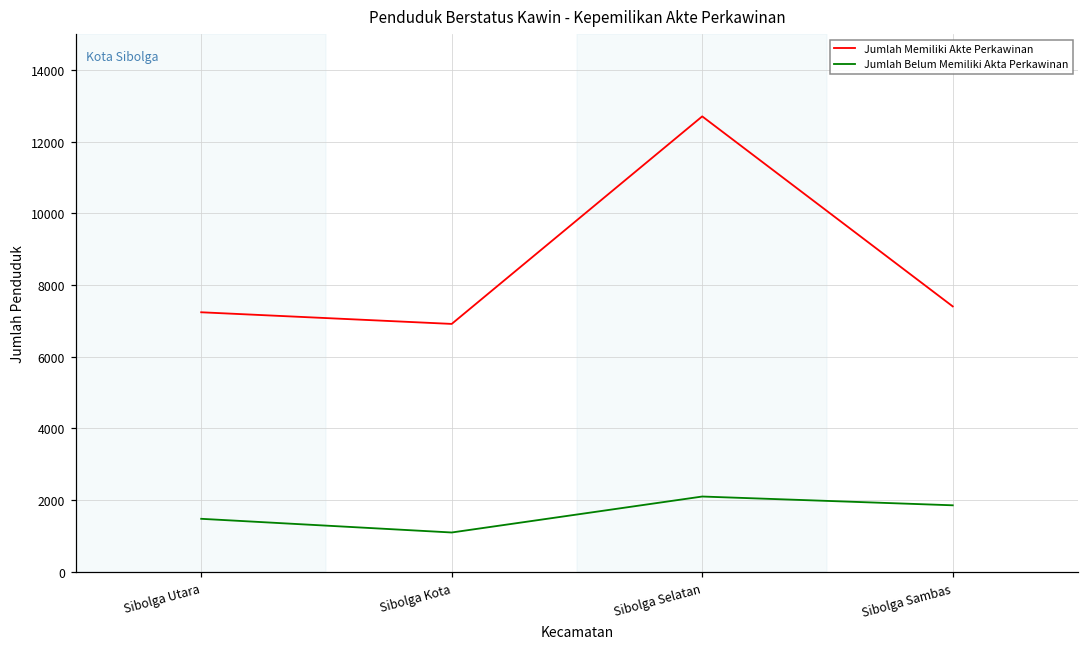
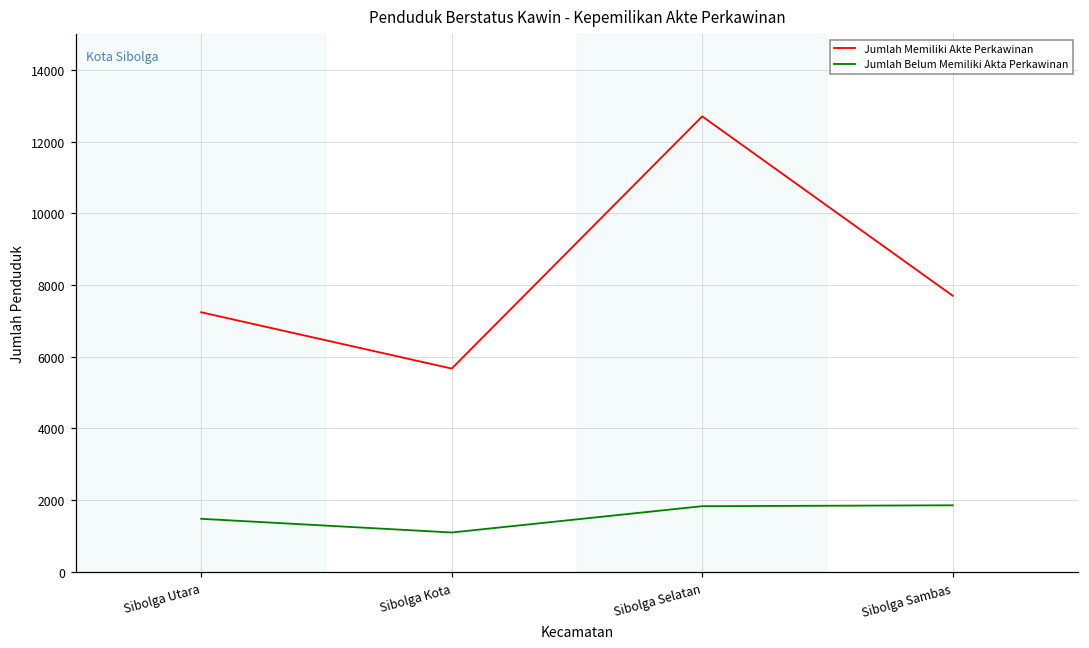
Jumlah Memiliki Akte Perkawinan, Sibolga Kota: 6900 -> 5700
Jumlah Belum Memiliki Akta Perkawinan, Sibolga Selatan: 2100 -> 1800
Jumlah Memiliki Akte Perkawinan, Sibolga Sambas: 7400 -> 7700
